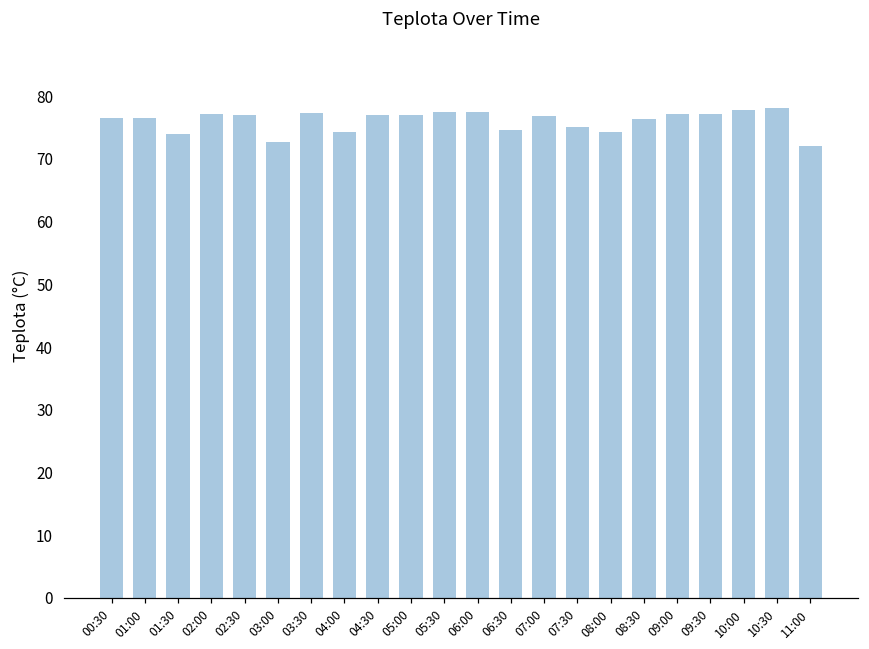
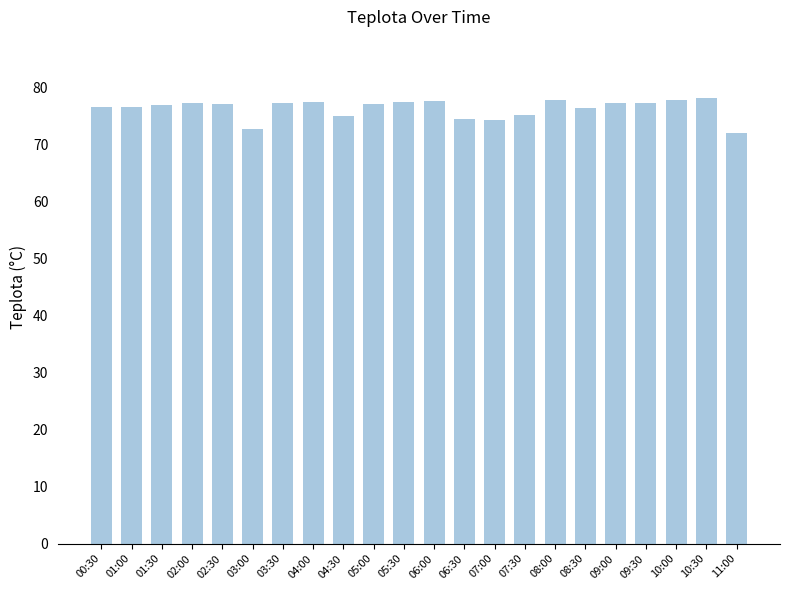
01:30: 74 -> 77
04:00: 74 -> 77
04:30: 77 -> 75
07:00: 77 -> 74
08:00: 74 -> 78
